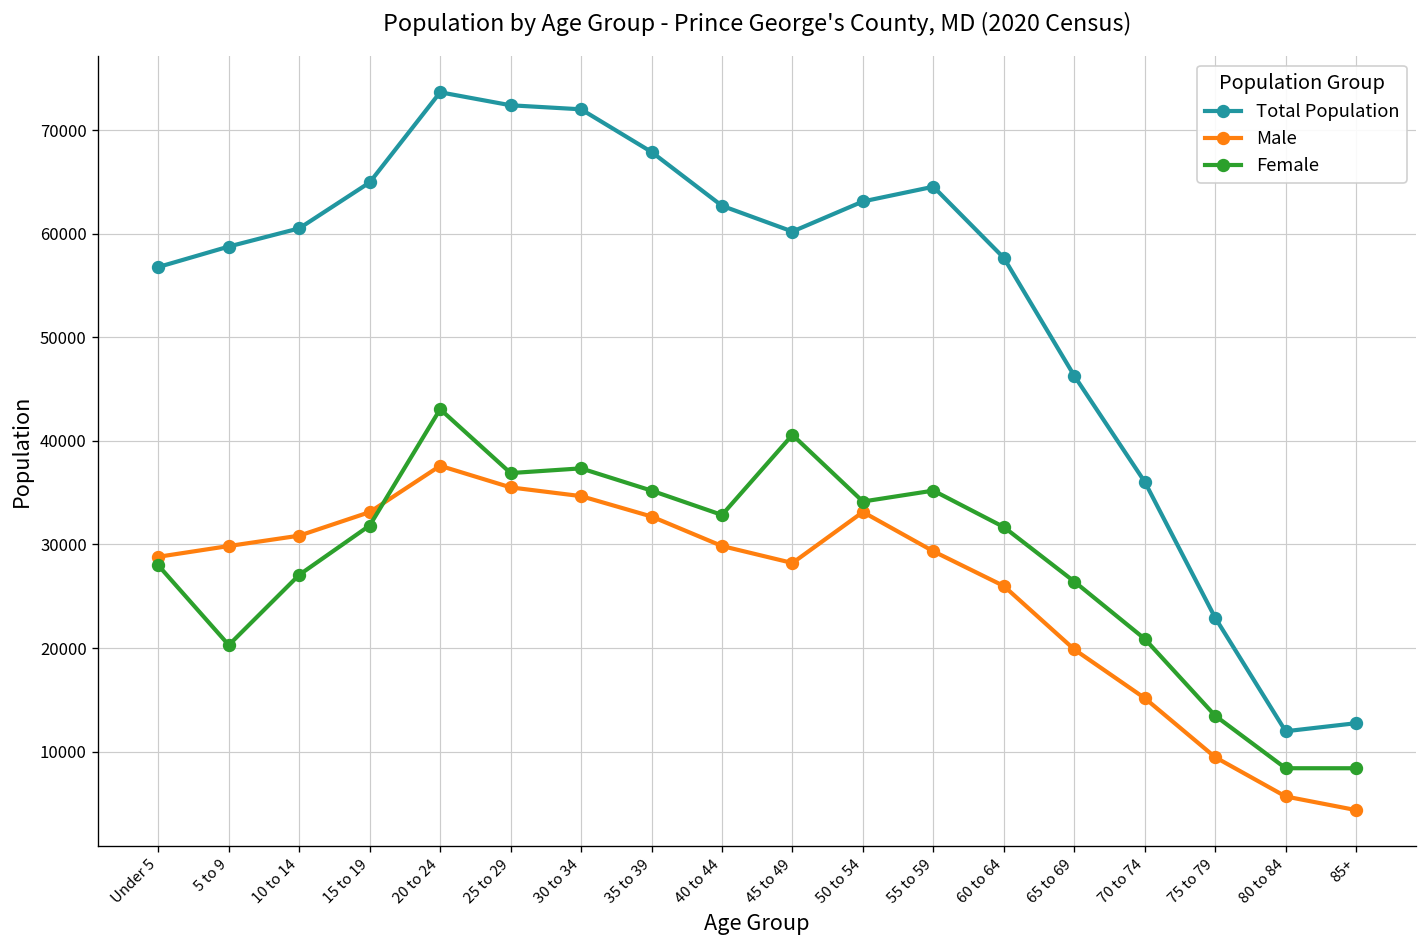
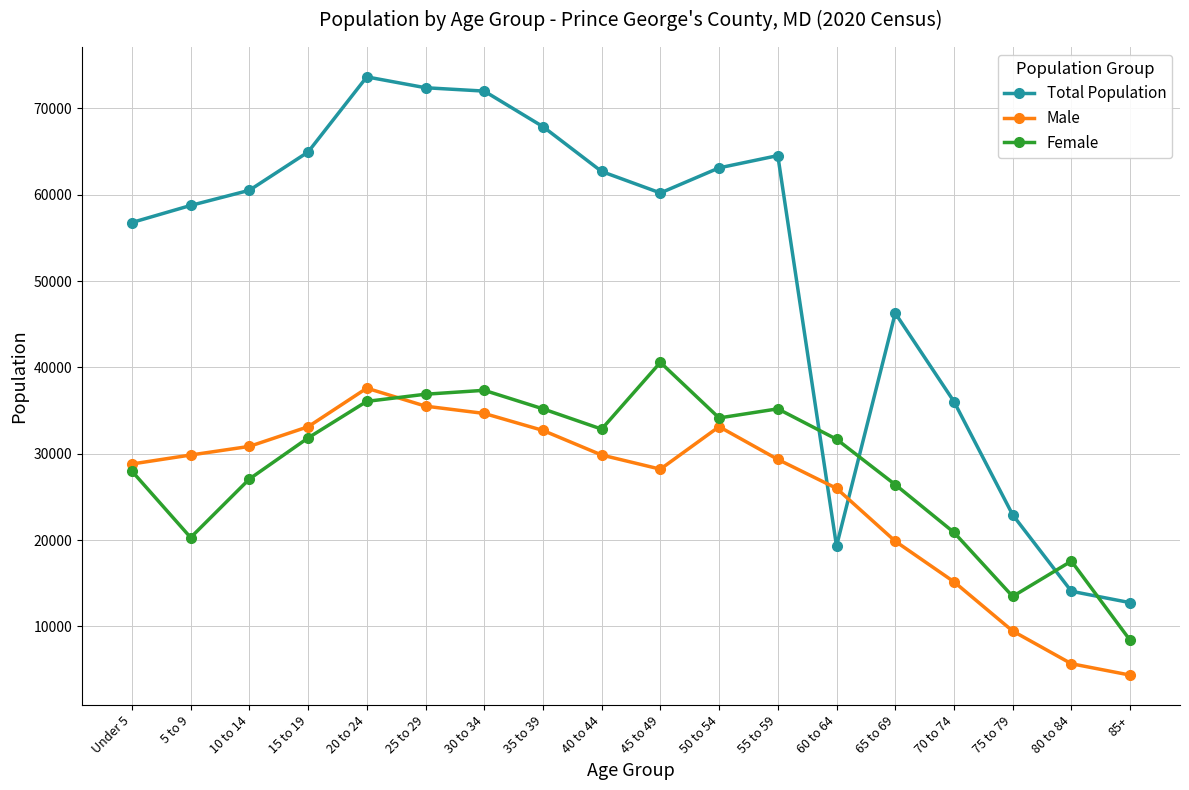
Female, 20 to 24: 43000 -> 36000
Total Population, 60 to 64: 58000 -> 19000
Total Population, 80 to 84: 12000 -> 14000
Female, 80 to 84: 8000 -> 18000
